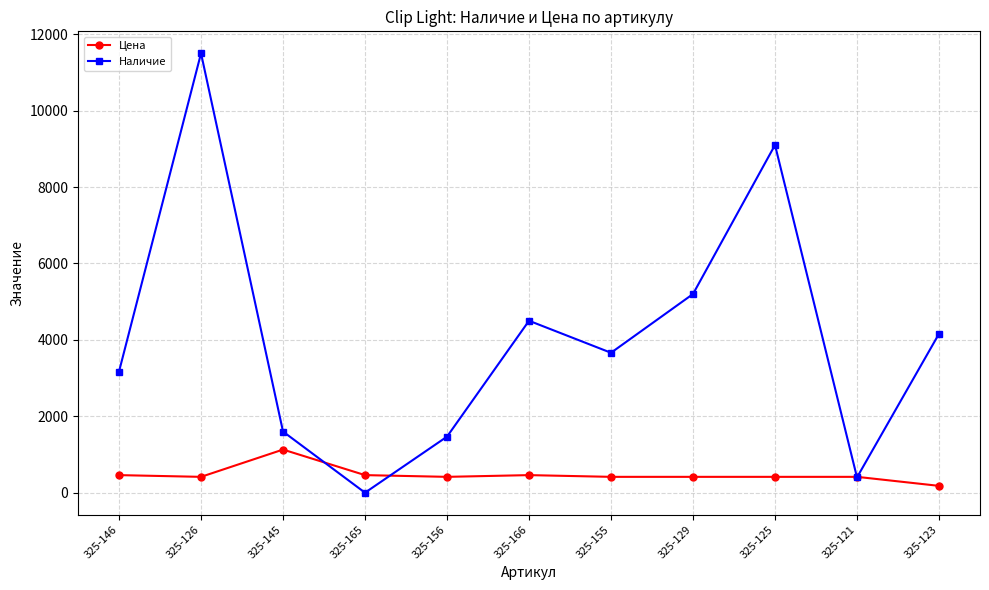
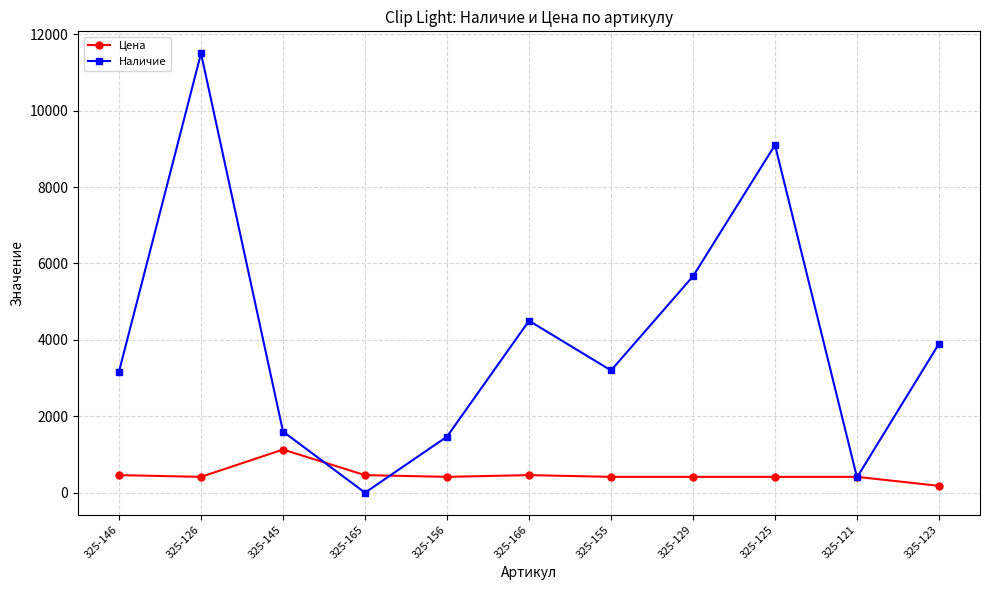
Наличие, 325-155: 3700 -> 3200
Наличие, 325-129: 5200 -> 5700
Наличие, 325-123: 4200 -> 3900
